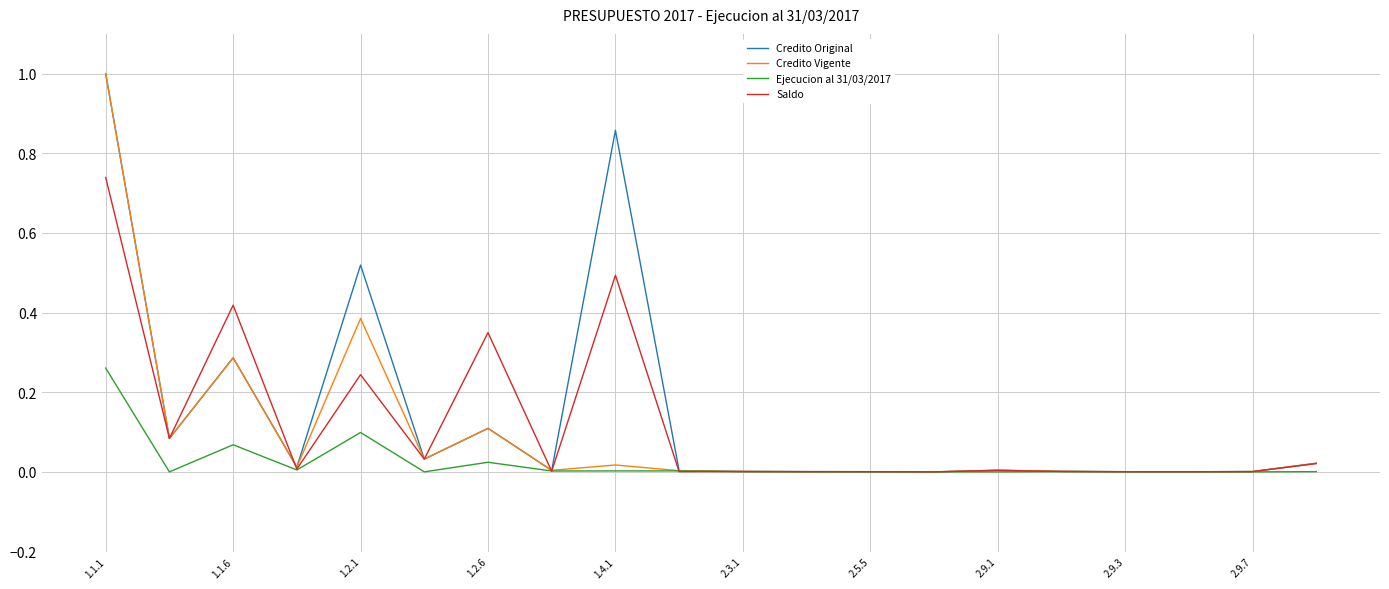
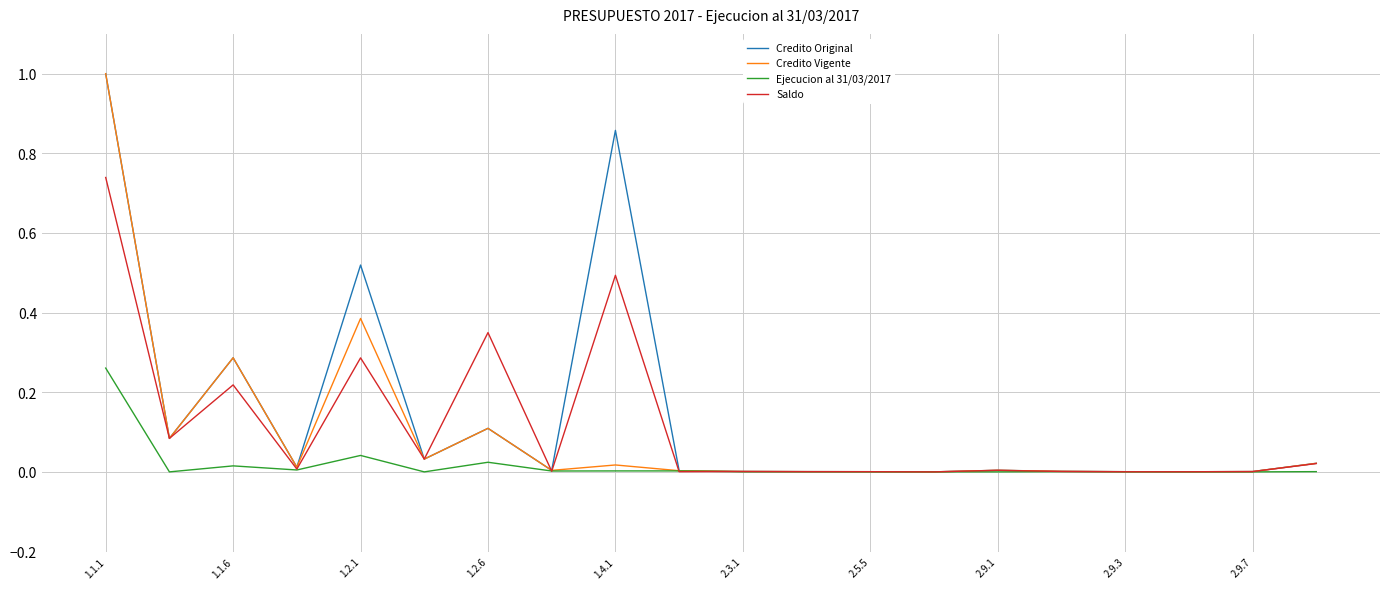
Ejecucion al 31/03/2017, 1.1.6: 0.07 -> 0.02
Saldo, 1.1.6: 0.42 -> 0.22
Ejecucion al 31/03/2017, 1.2.1: 0.10 -> 0.04
Saldo, 1.2.1: 0.24 -> 0.29
